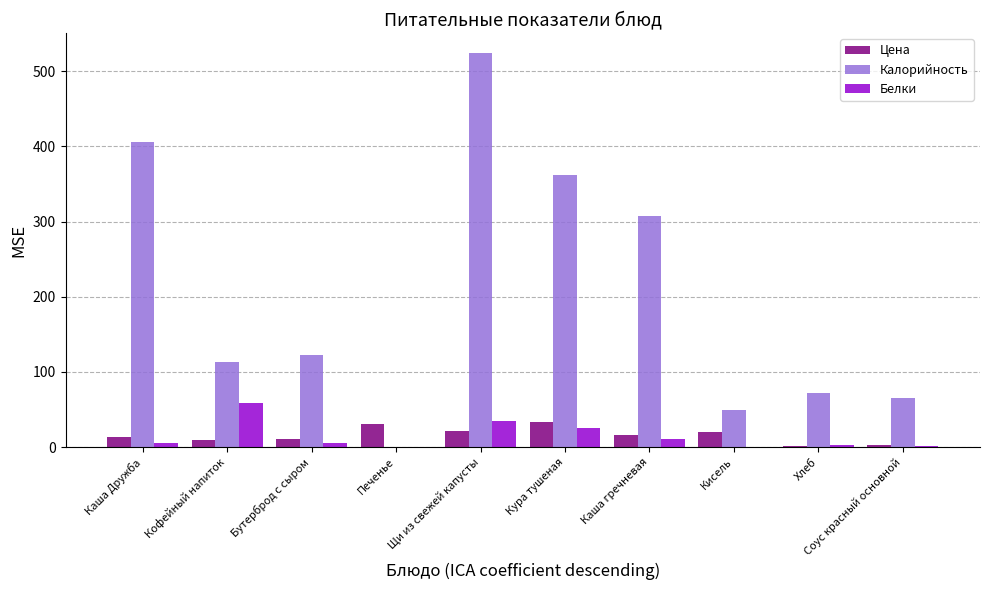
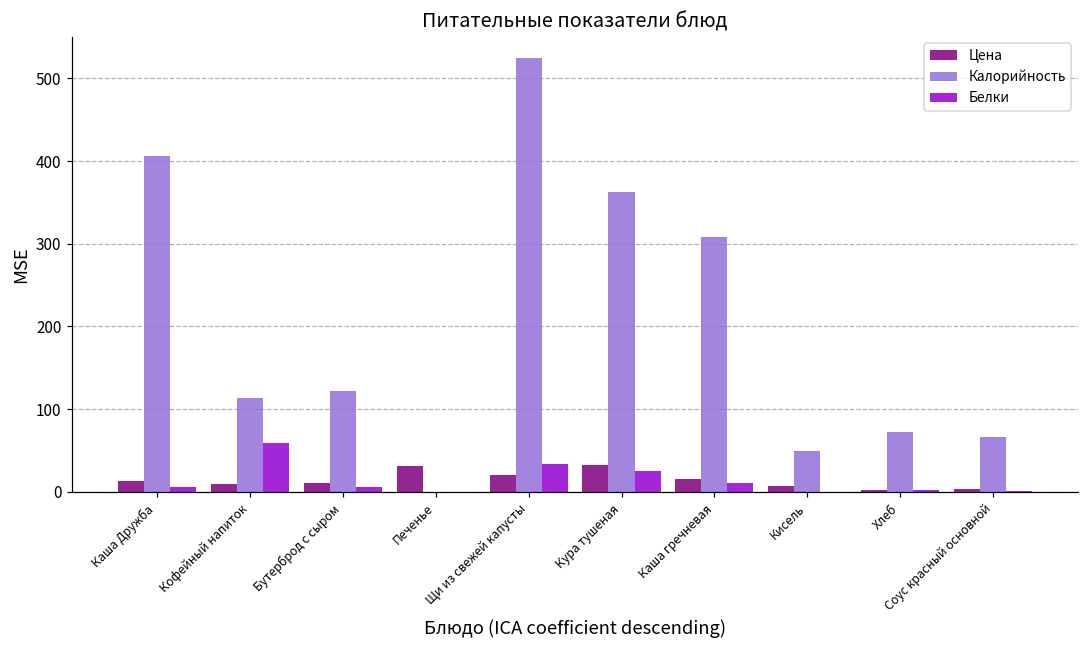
Цена, Кисель: 20 -> 10
